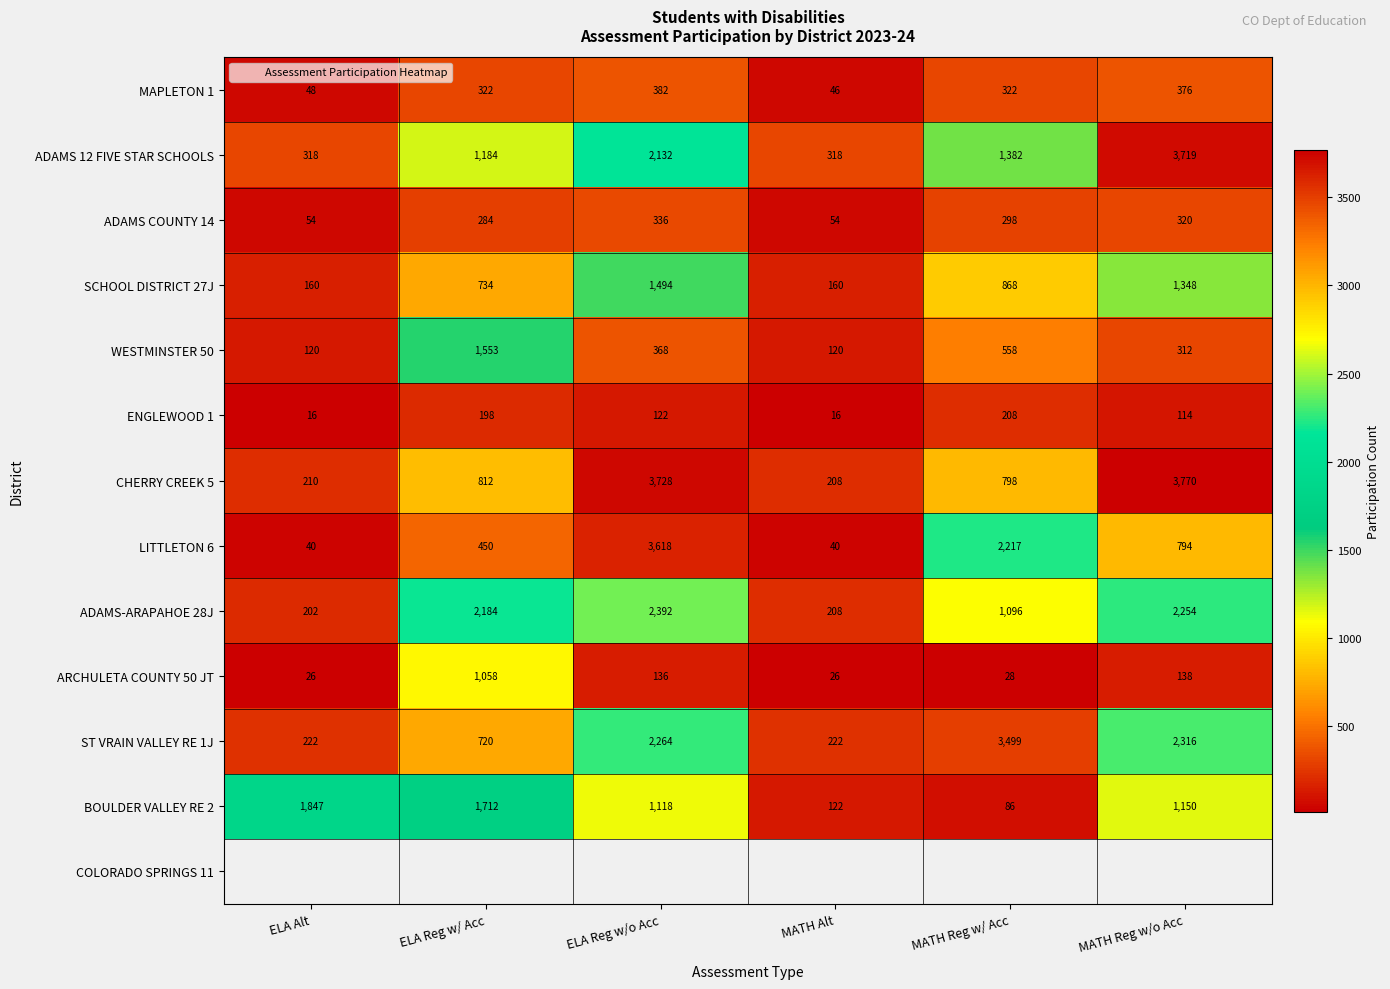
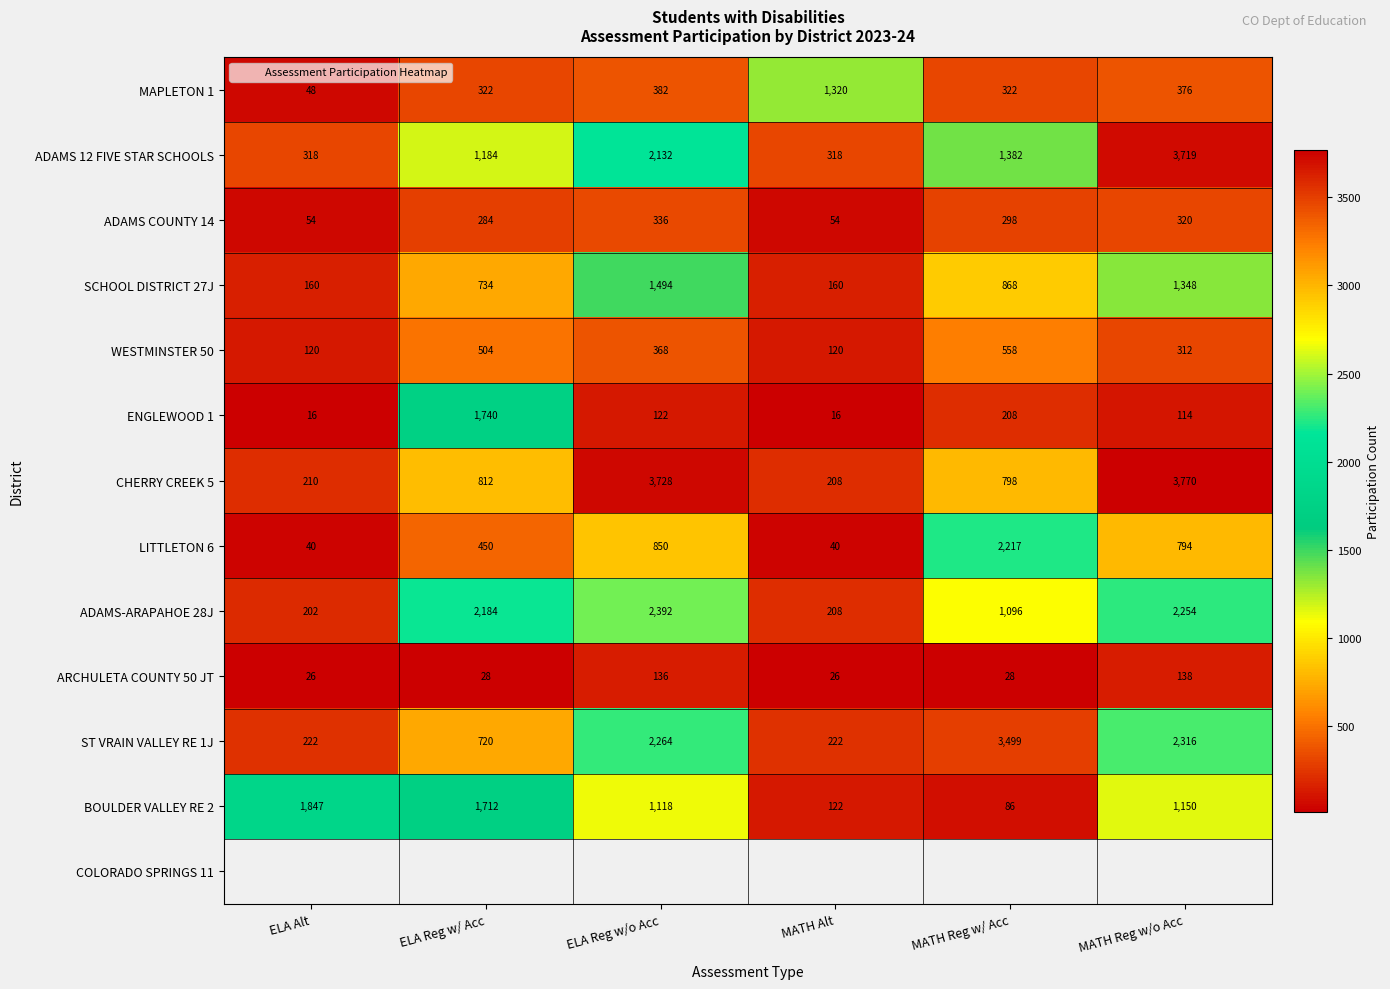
MAPLETON 1, MATH Alt: 46 -> 1,320
WESTMINSTER 50, ELA Reg w/ Acc: 1,553 -> 504
ENGLEWOOD 1, ELA Reg w/ Acc: 198 -> 1,740
LITTLETON 6, ELA Reg w/o Acc: 3,618 -> 850
ARCHULETA COUNTY 50 JT, ELA Reg w/ Acc: 1,058 -> 28
